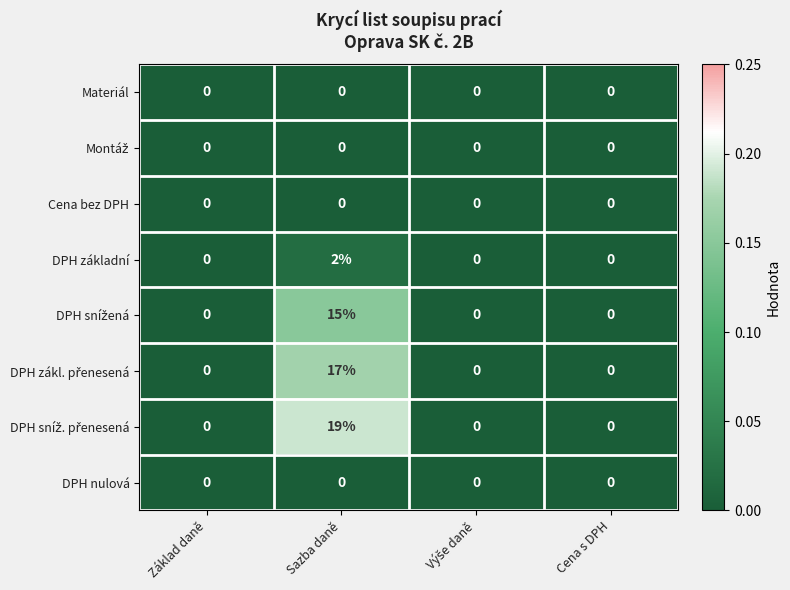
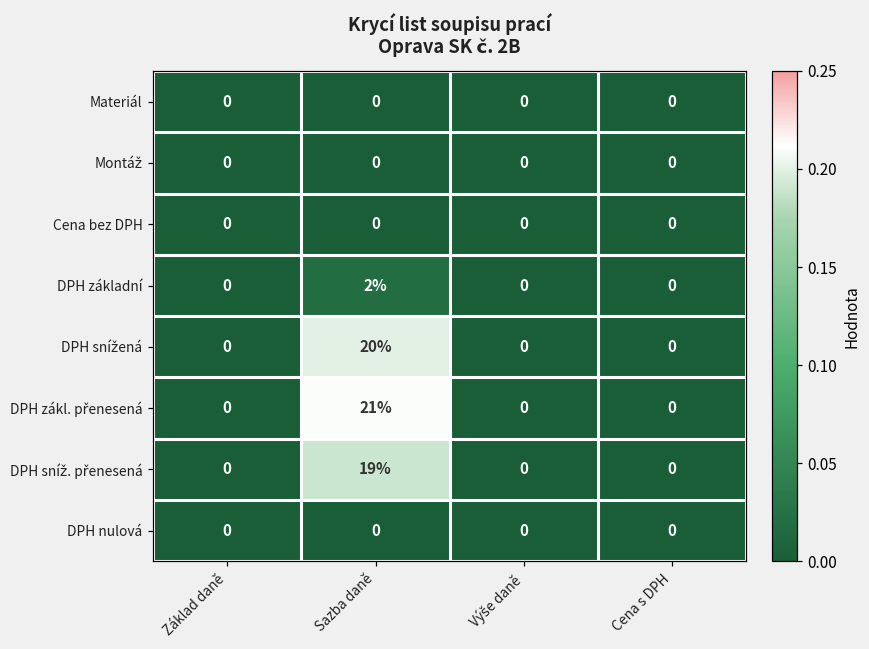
DPH snížená, Sazba daně: 15% -> 20%
DPH zákl. přenesená, Sazba daně: 17% -> 21%
